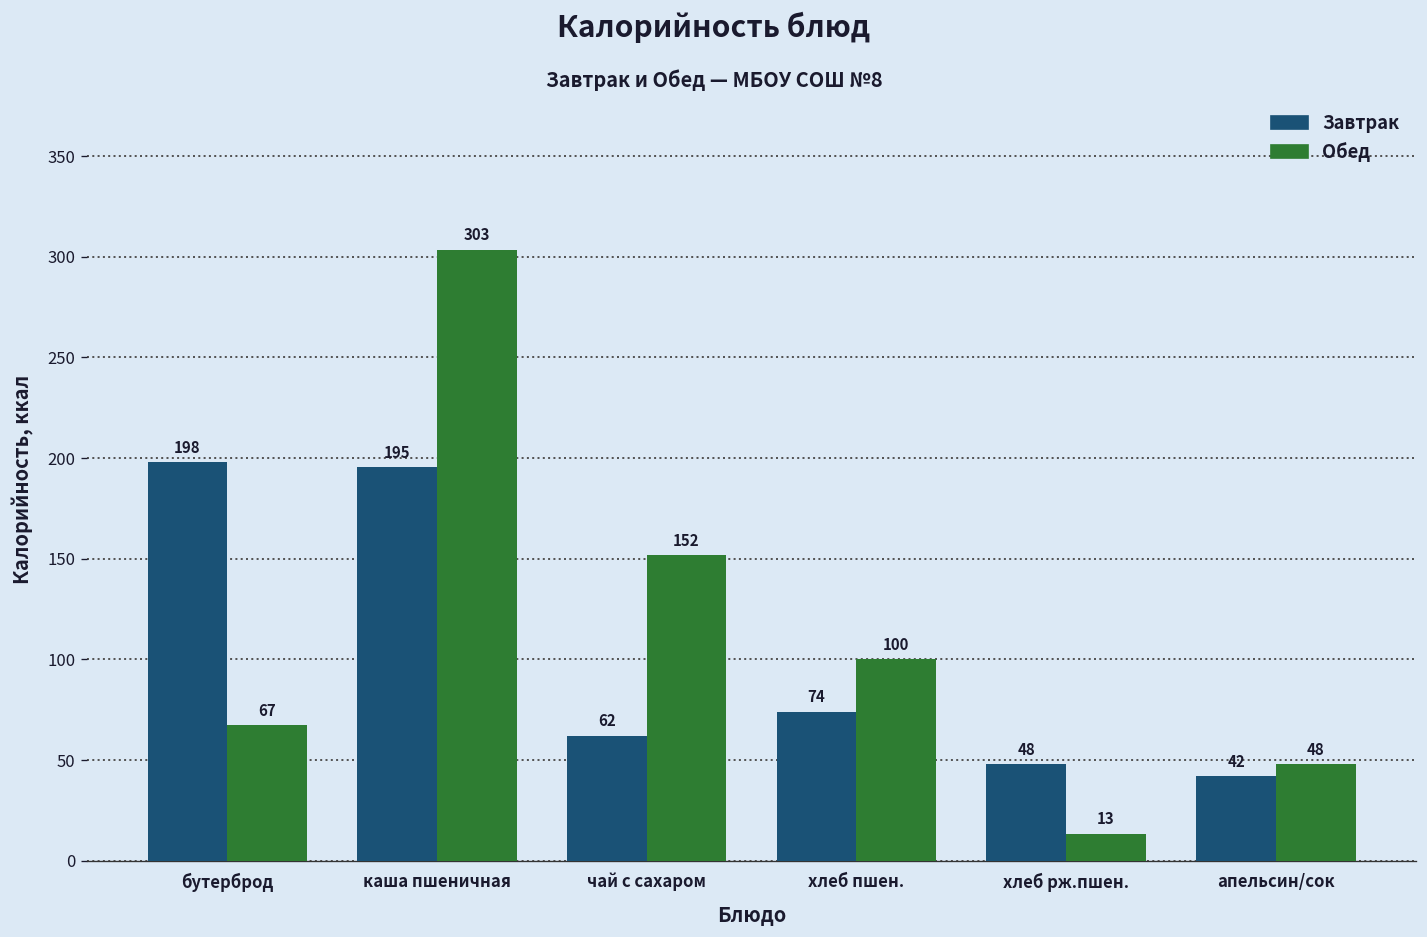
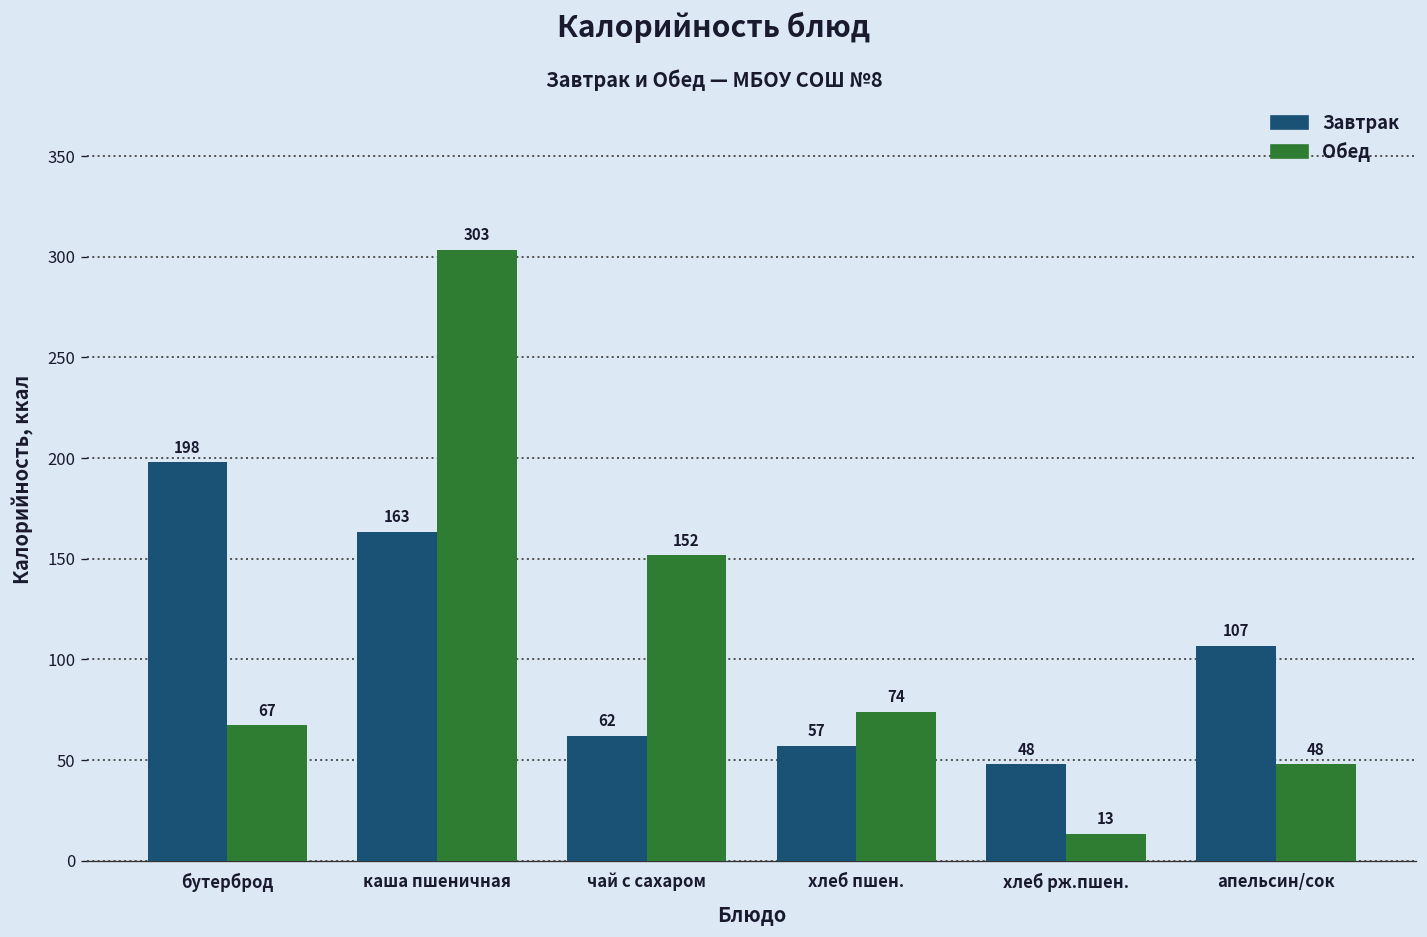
Завтрак, каша пшеничная: 195 -> 163
Завтрак, хлеб пшен.: 74 -> 57
Обед, хлеб пшен.: 100 -> 74
Завтрак, апельсин/сок: 42 -> 107
